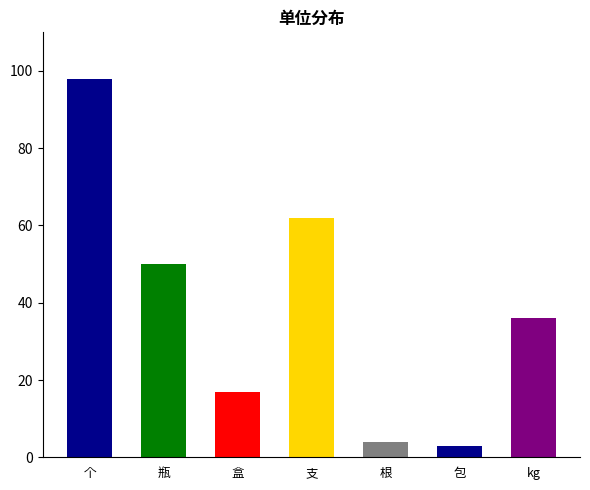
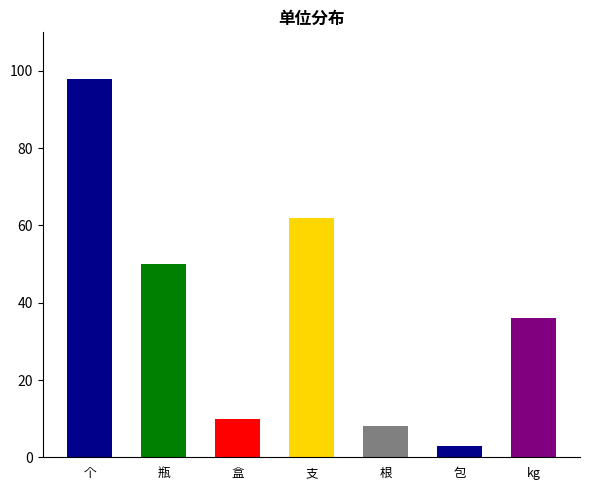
盒: 17 -> 10
根: 4 -> 8
